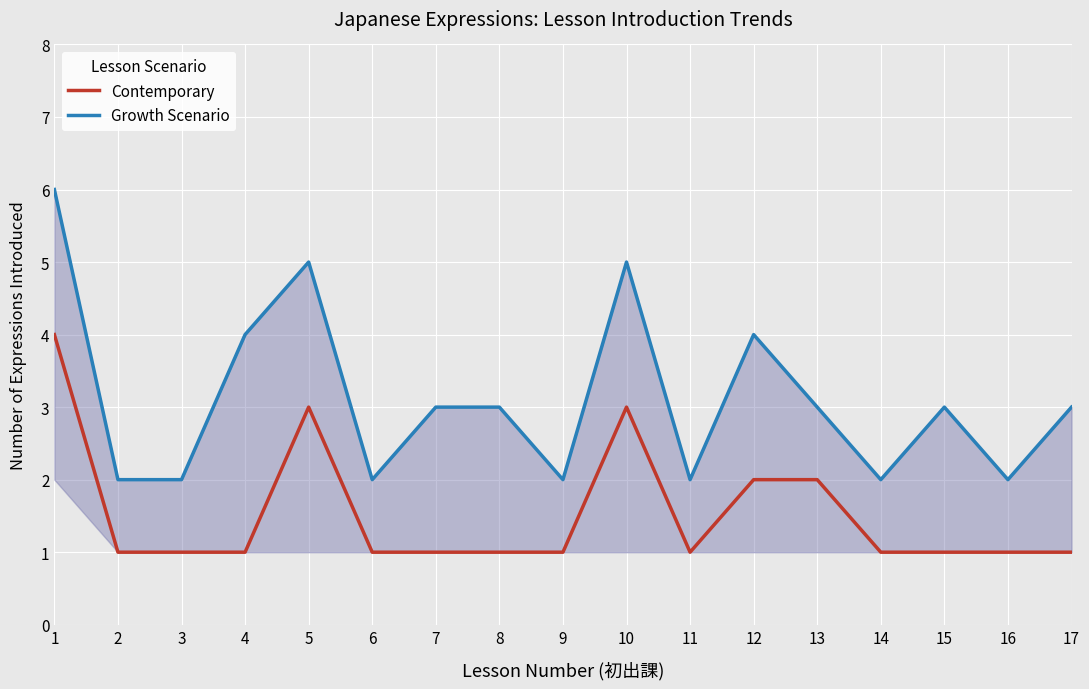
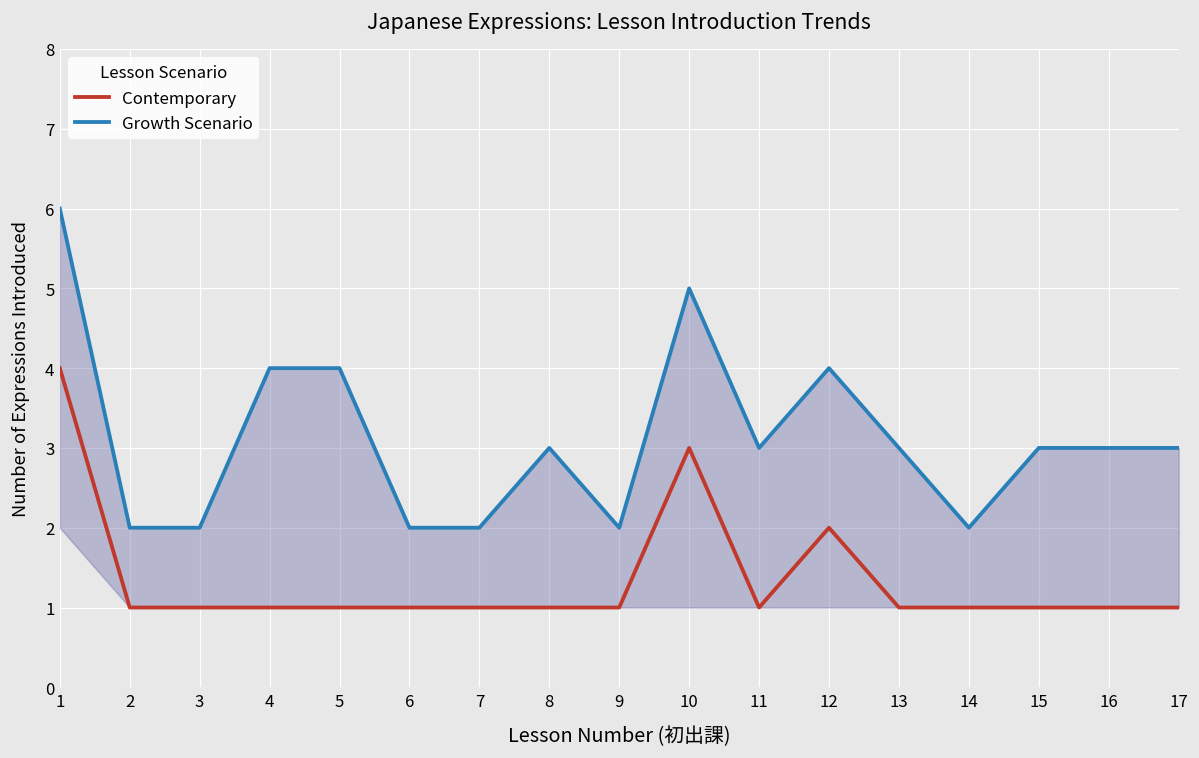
Contemporary, 5: 3 -> 1
Growth Scenario, 5: 5 -> 4
Growth Scenario, 7: 3 -> 2
Growth Scenario, 11: 2 -> 3
Contemporary, 13: 2 -> 1
Growth Scenario, 16: 2 -> 3
